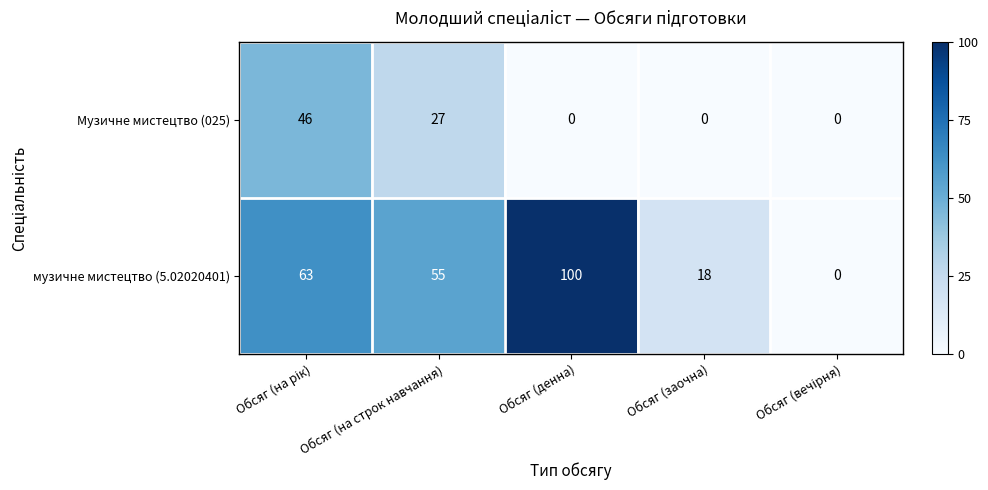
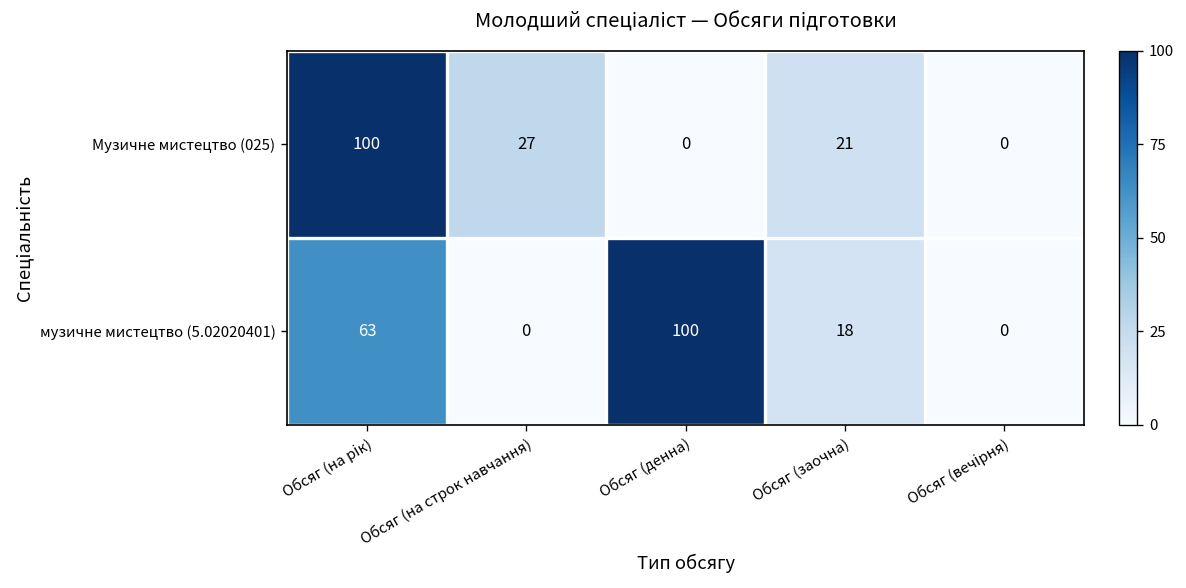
Музичне мистецтво (025), Обсяг (на рік): 46 -> 100
Музичне мистецтво (025), Обсяг (заочна): 0 -> 21
музичне мистецтво (5.02020401), Обсяг (на строк навчання): 55 -> 0
